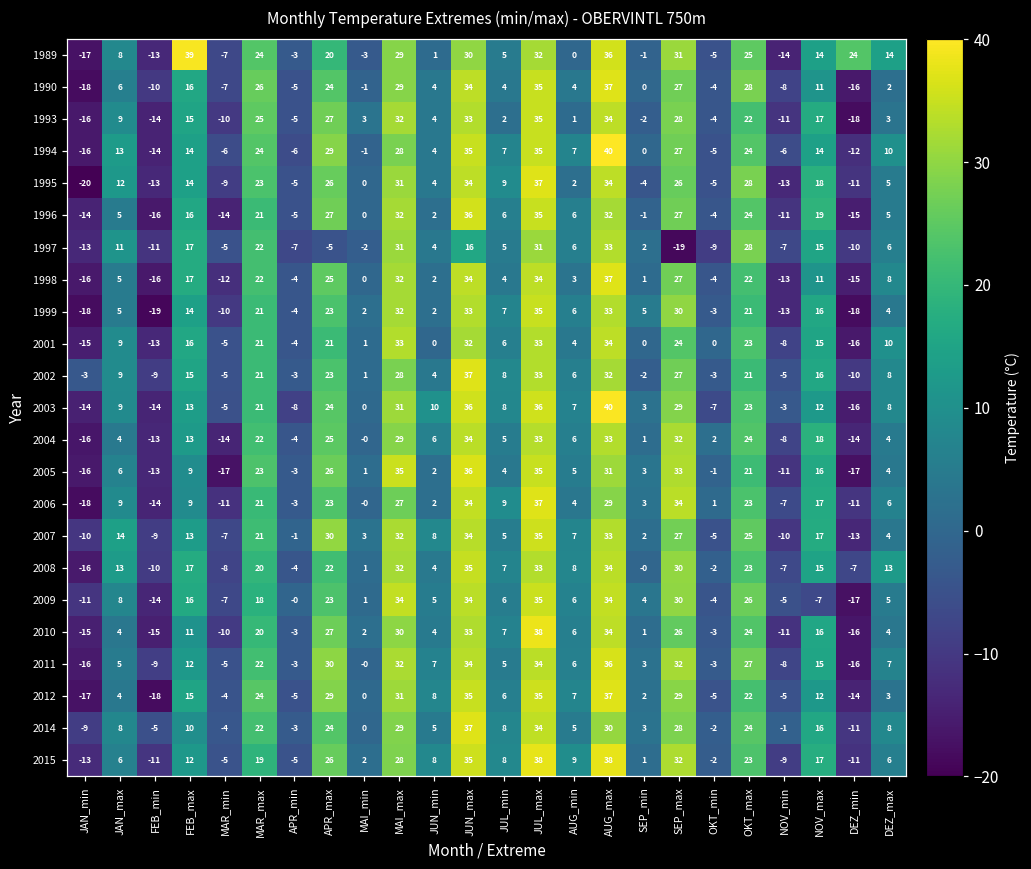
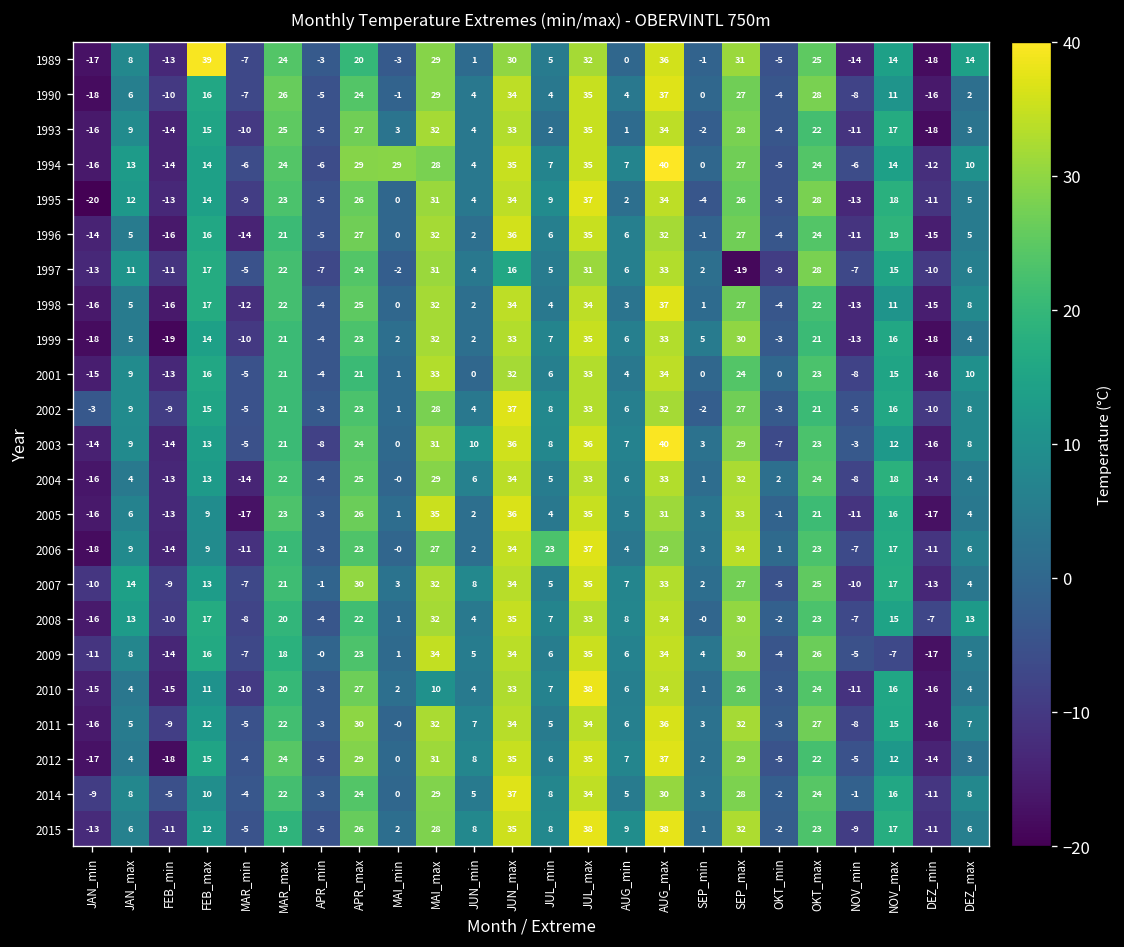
1989, DEZ_min: 24 -> -18
1994, MAI_min: -1 -> 29
1997, APR_max: -5 -> 24
2006, JUL_min: 9 -> 23
2010, MAI_max: 30 -> 10
